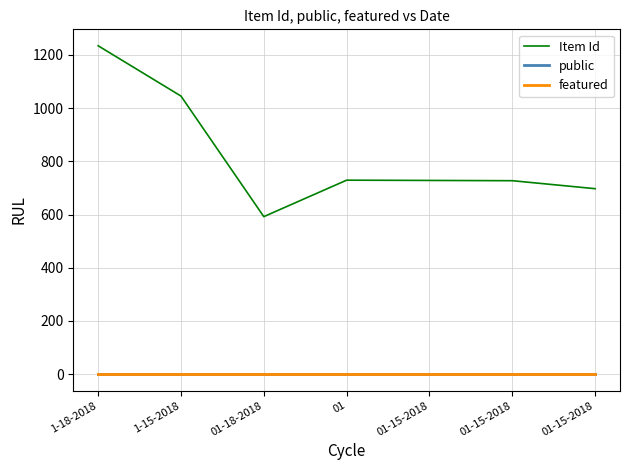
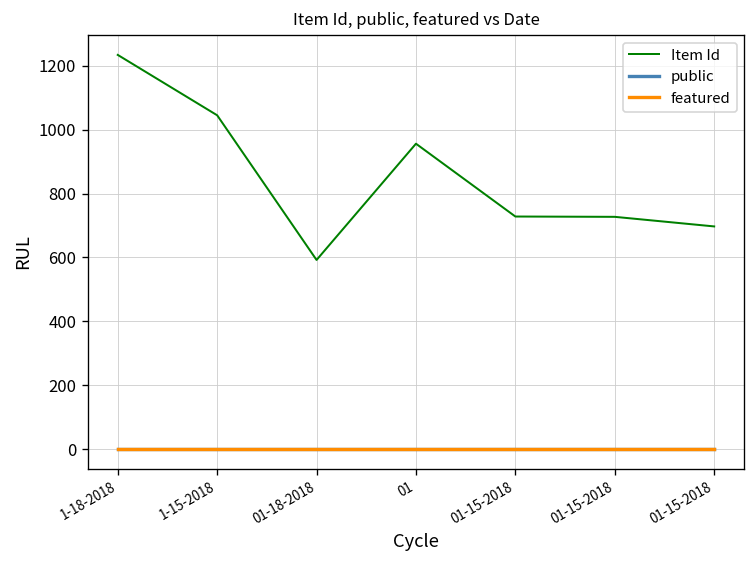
Item Id, 01: 730 -> 960
